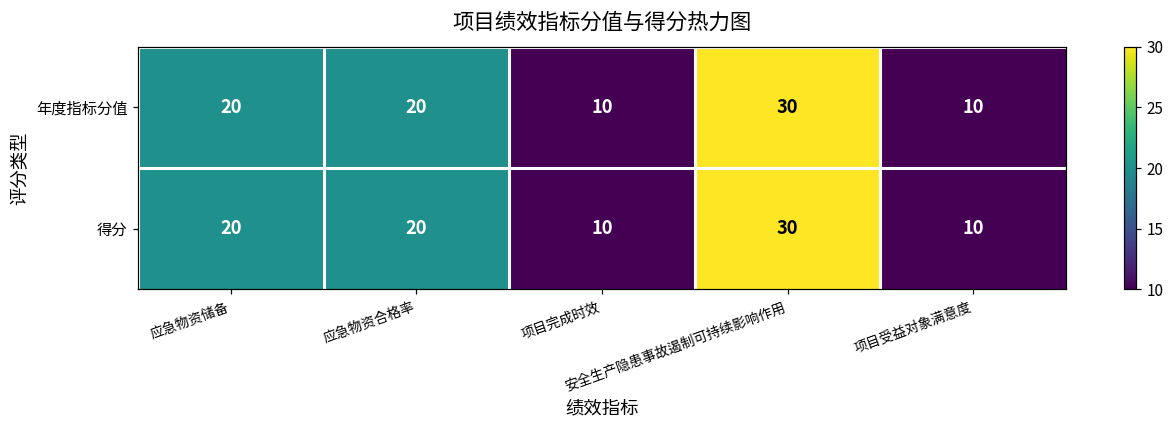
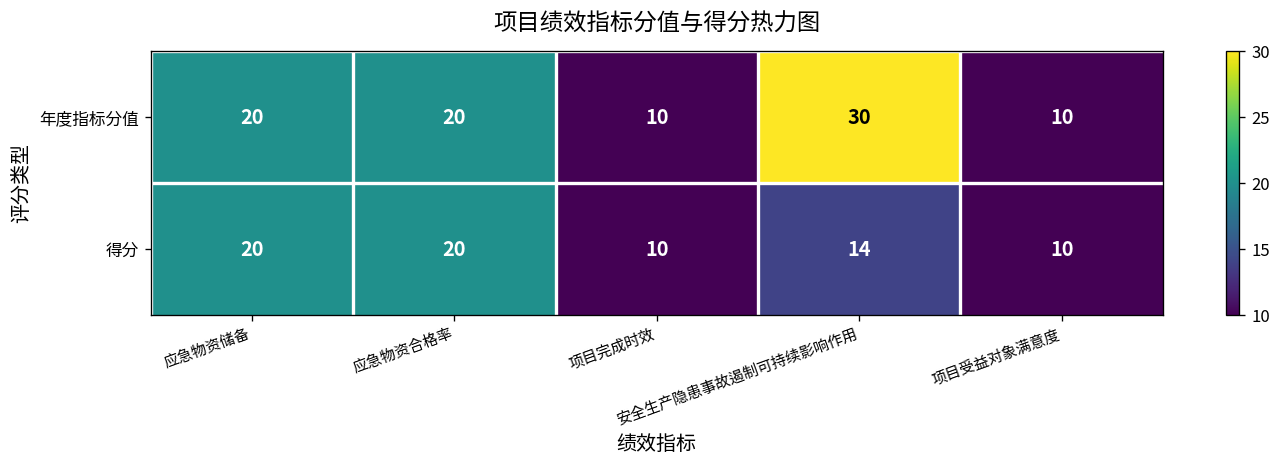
得分, 安全生产隐患事故遏制可持续影响作用: 30 -> 14
